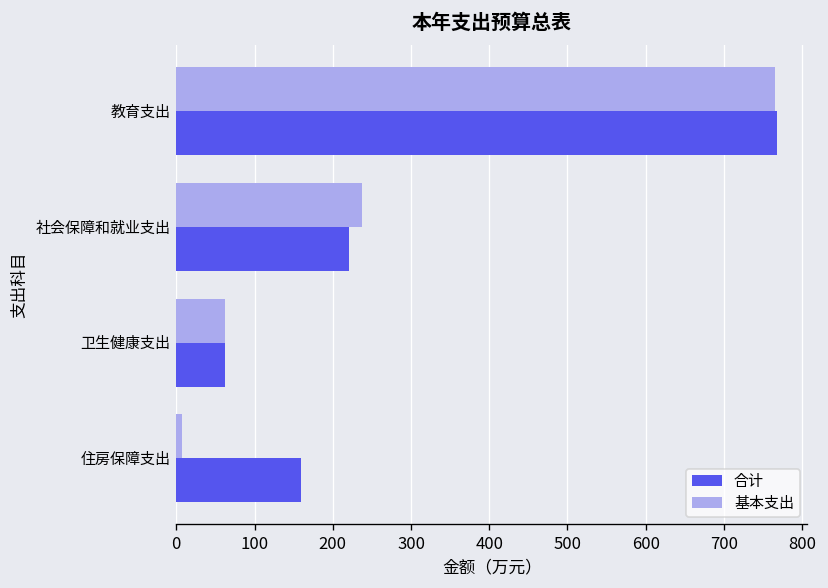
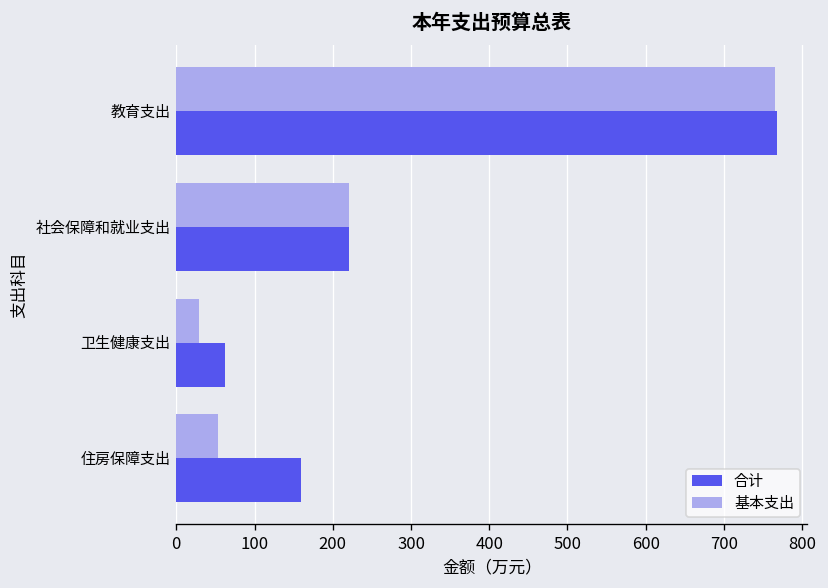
基本支出, 社会保障和就业支出: 240 -> 220
基本支出, 卫生健康支出: 60 -> 30
基本支出, 住房保障支出: 10 -> 50
